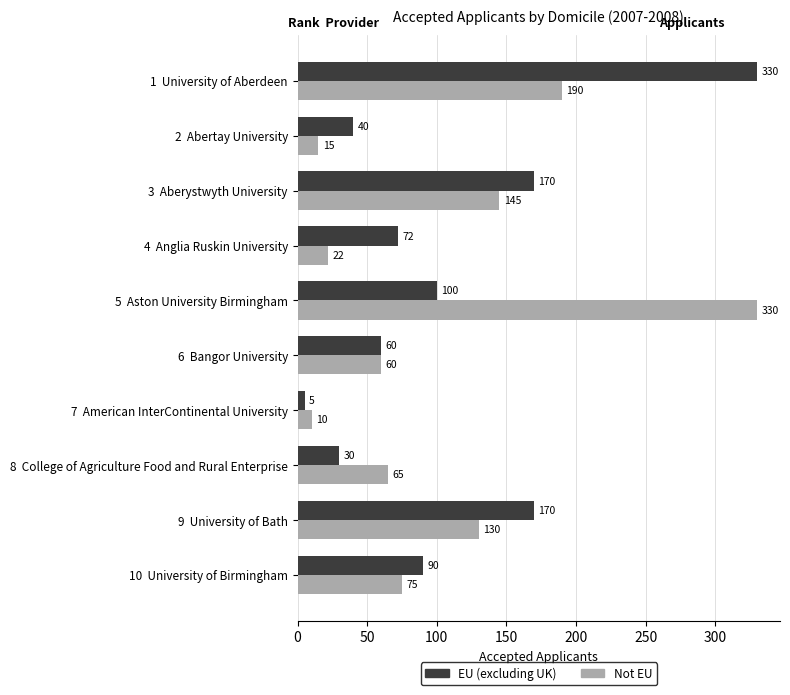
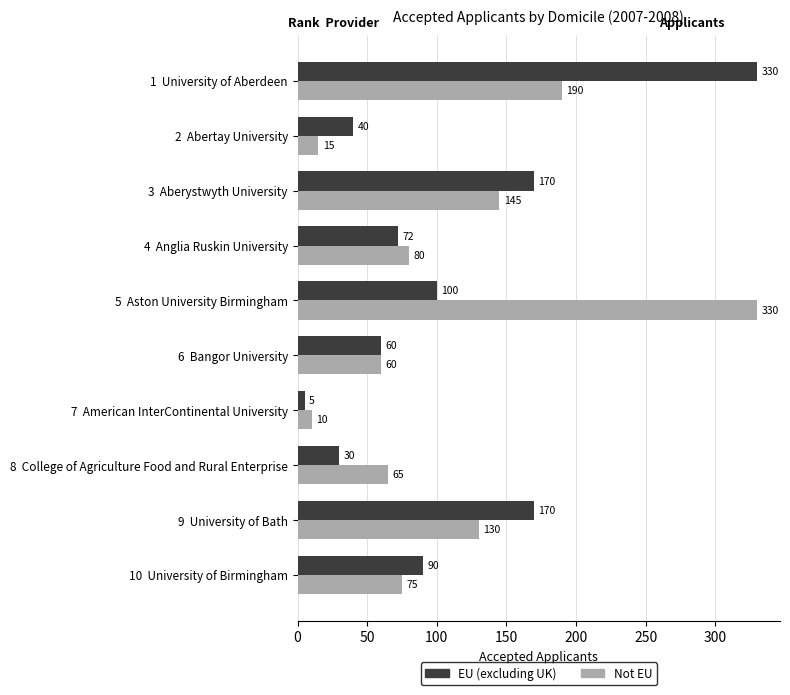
Not EU, 4 Anglia Ruskin University: 22 -> 80
